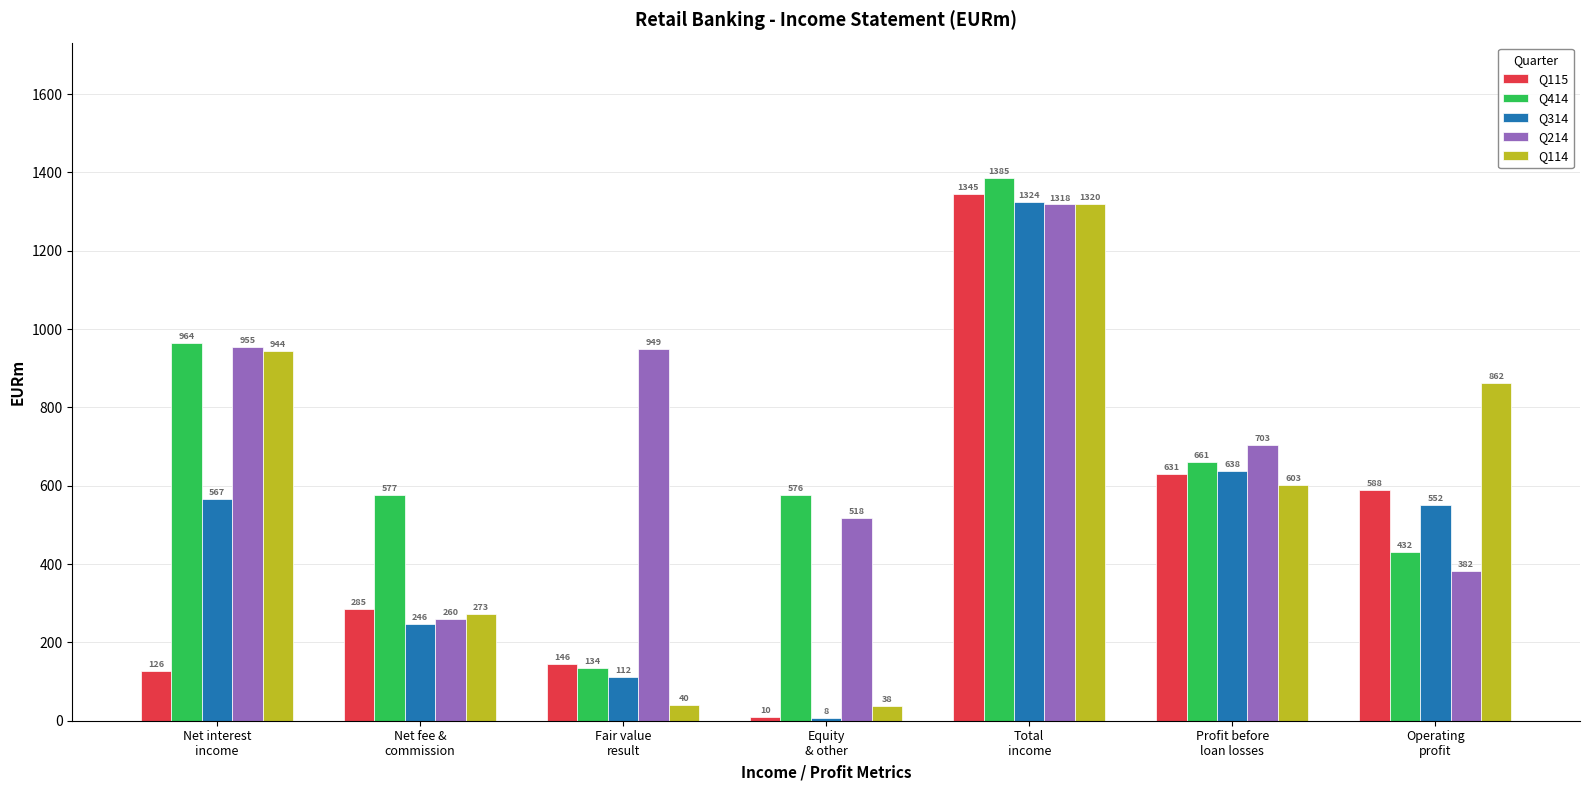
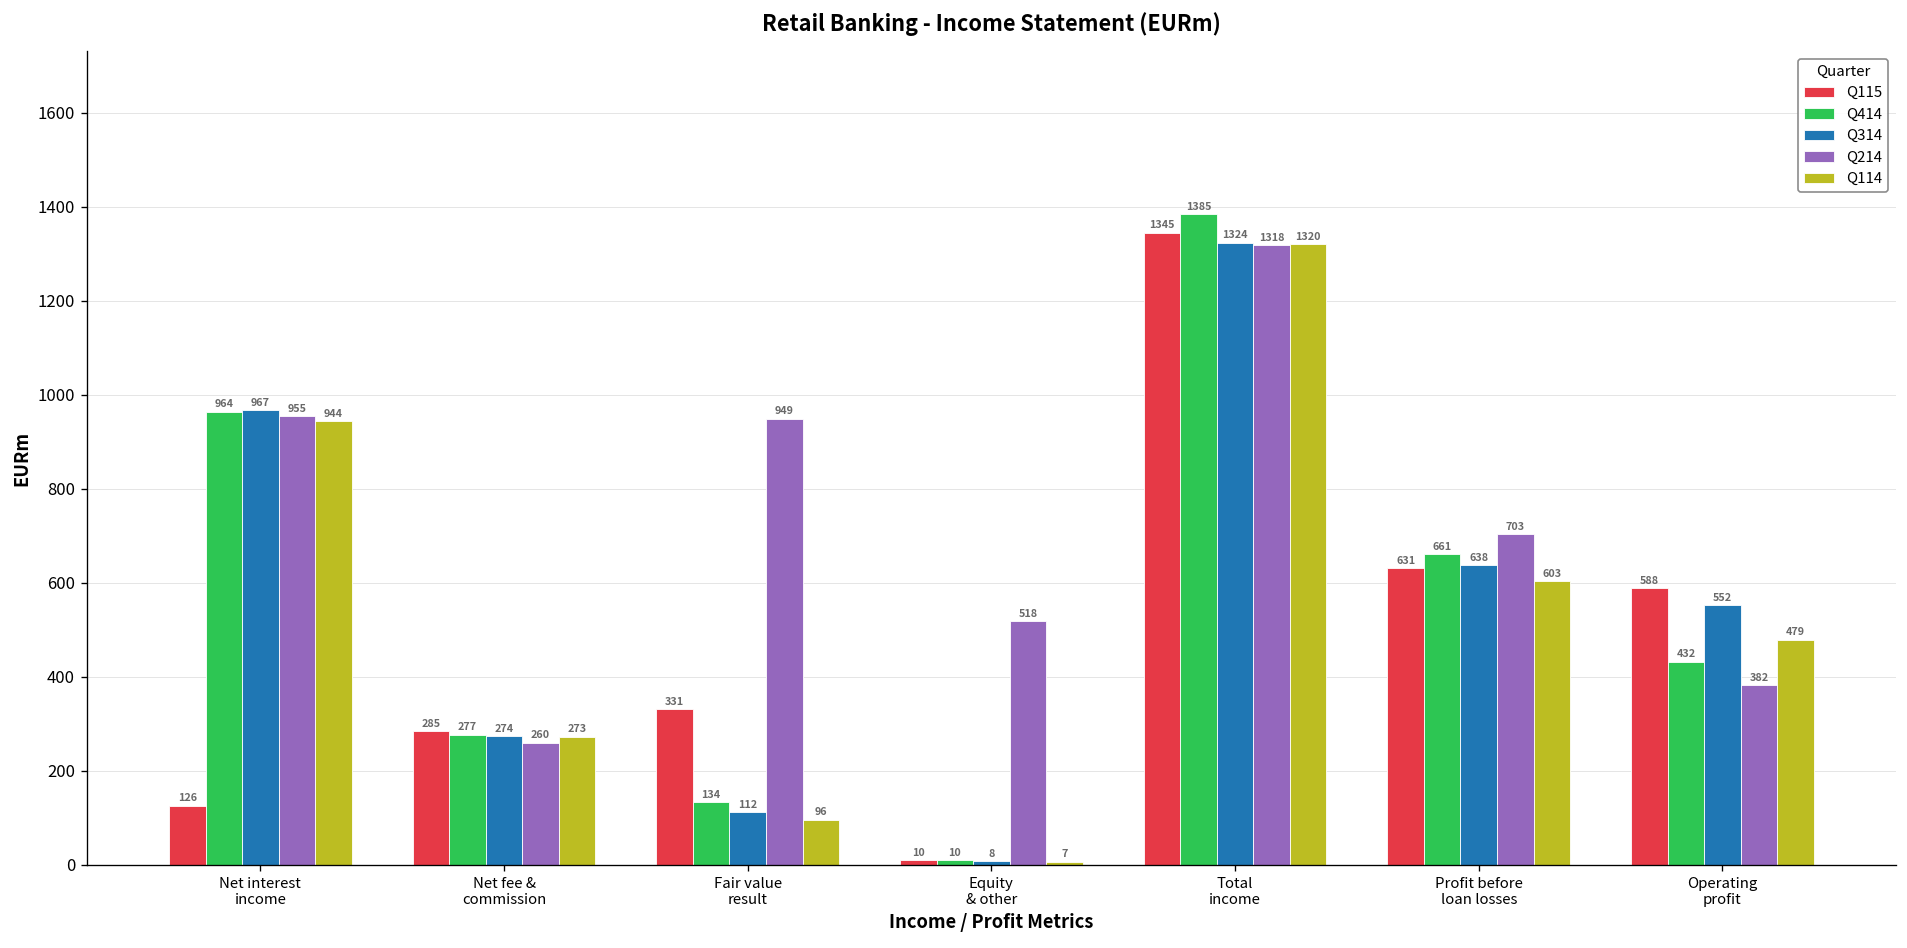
Q314, Net interest income: 567 -> 967
Q414, Net fee & commission: 577 -> 277
Q314, Net fee & commission: 246 -> 274
Q115, Fair value result: 146 -> 331
Q114, Fair value result: 40 -> 96
Q414, Equity & other: 576 -> 10
Q114, Equity & other: 38 -> 7
Q114, Operating profit: 862 -> 479
